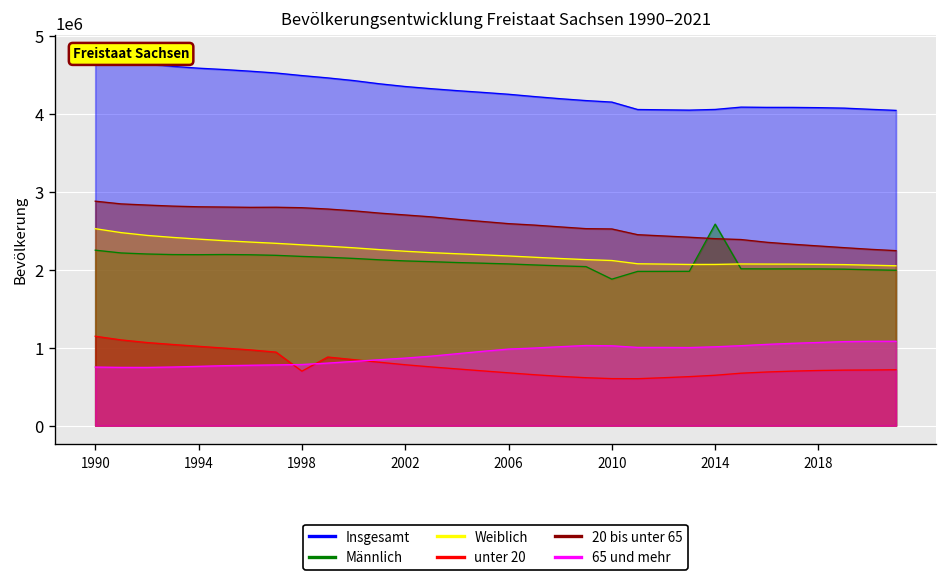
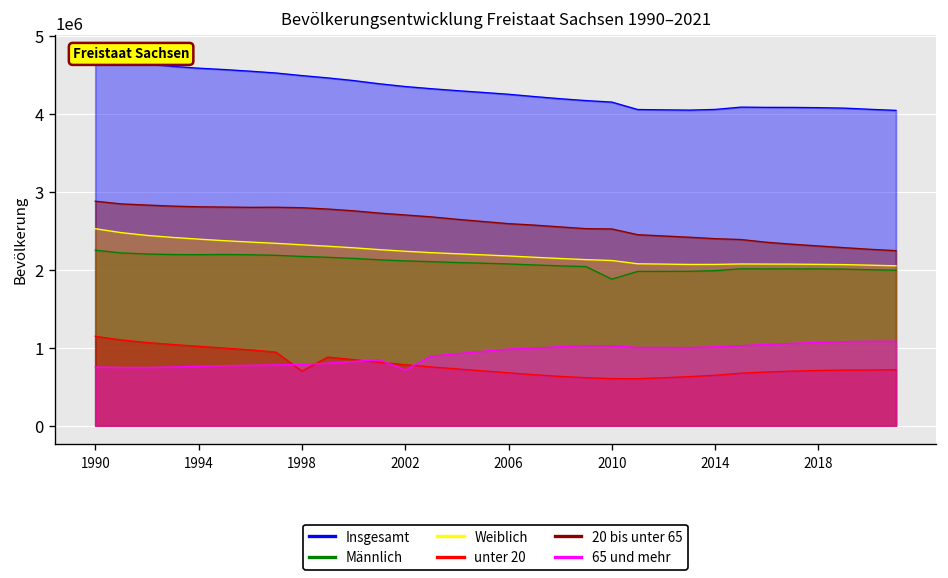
65 und mehr, 2002: 900000 -> 700000
Männlich, 2014: 2600000 -> 2000000
